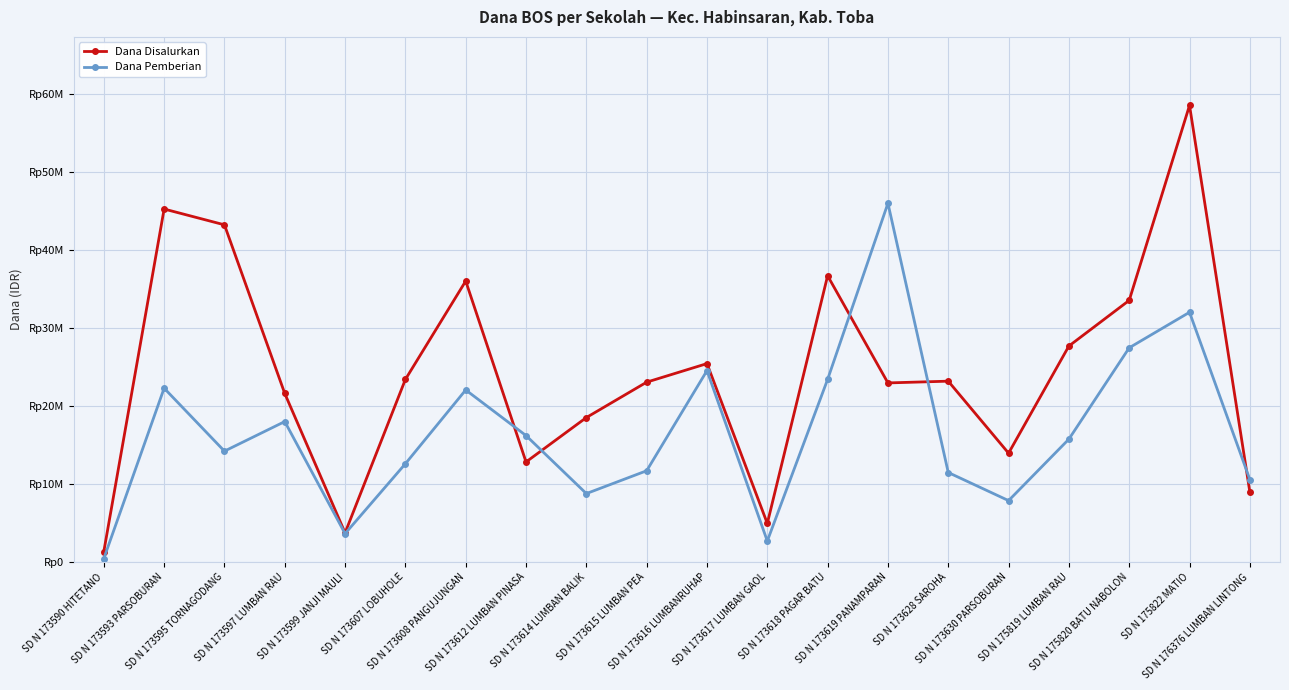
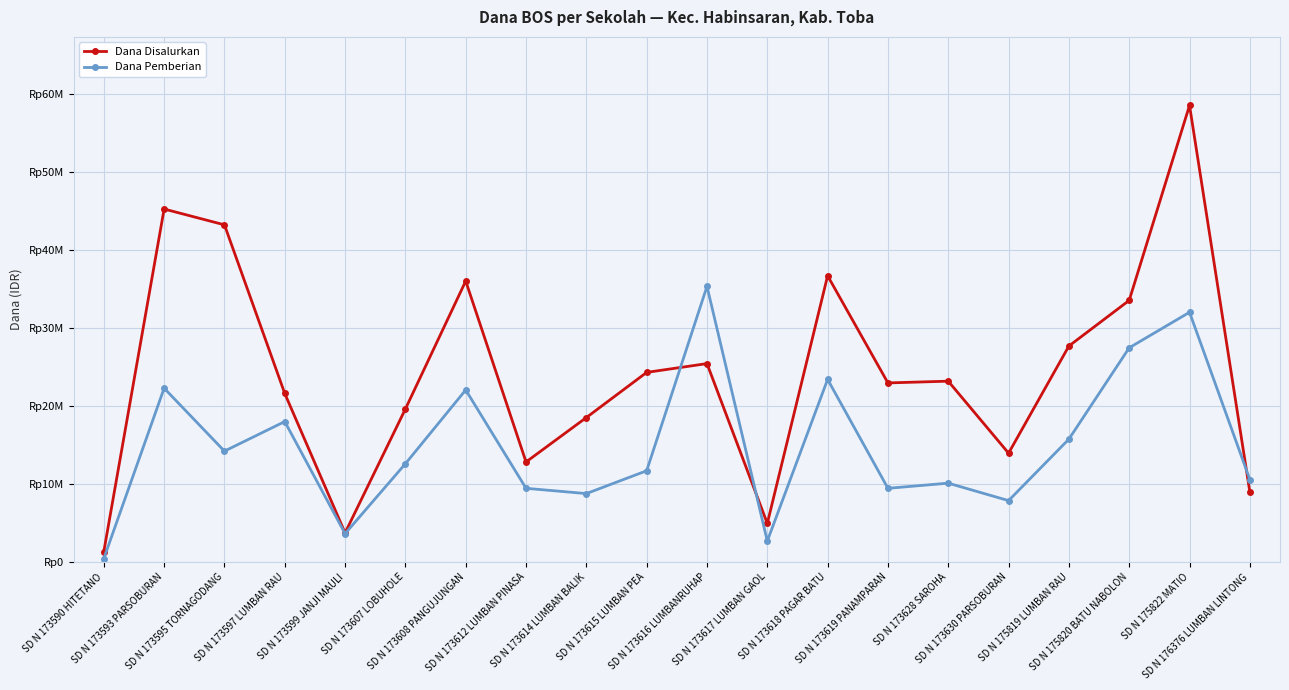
Dana Disalurkan, SD N 173607 LOBUHOLE: Rp23000000 -> Rp20000000
Dana Pemberian, SD N 173612 LUMBAN PINASA: Rp16000000 -> Rp9000000
Dana Disalurkan, SD N 173615 LUMBAN PEA: Rp23000000 -> Rp24000000
Dana Pemberian, SD N 173616 LUMBANRUHAP: Rp25000000 -> Rp35000000
Dana Pemberian, SD N 173619 PANAMPARAN: Rp46000000 -> Rp9000000
Dana Pemberian, SD N 173628 SAROHA: Rp11000000 -> Rp10000000
